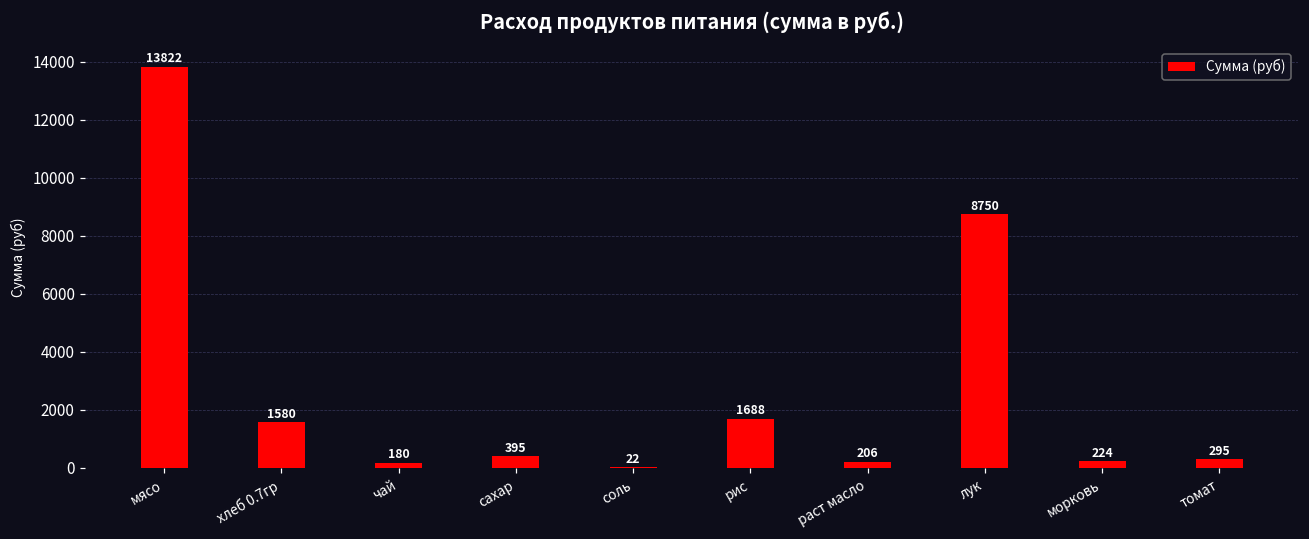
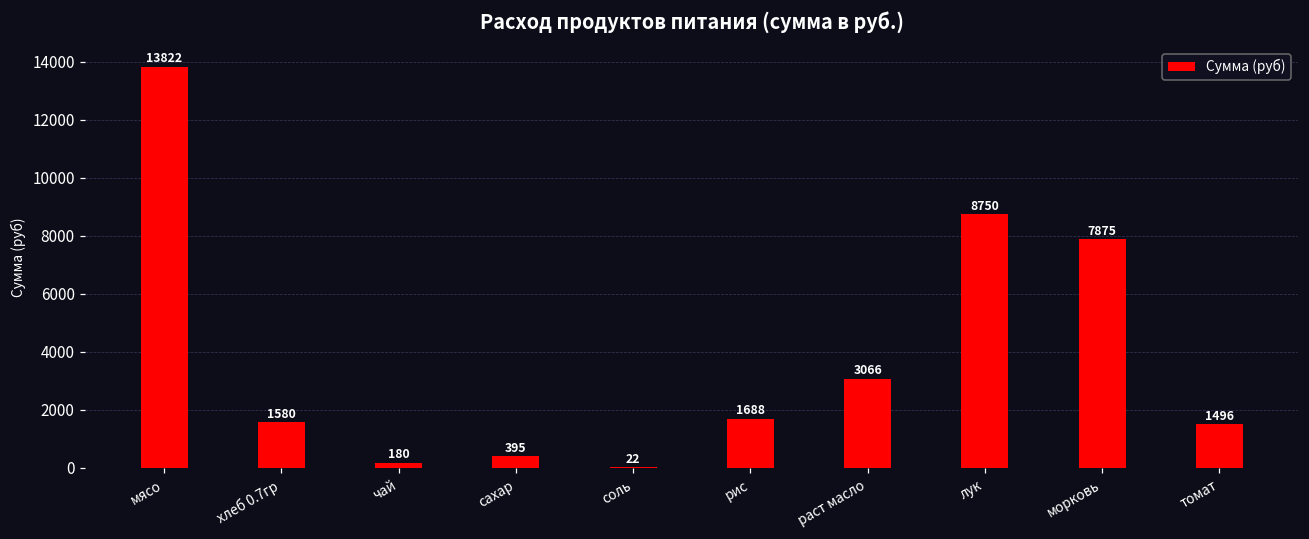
раст масло: 206 -> 3066
морковь: 224 -> 7875
томат: 295 -> 1496
